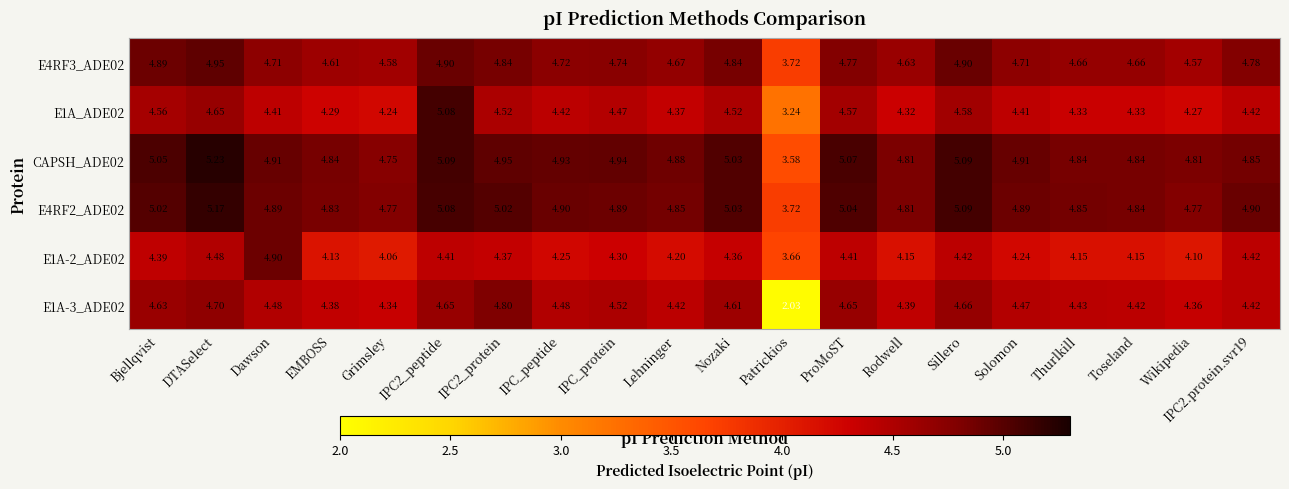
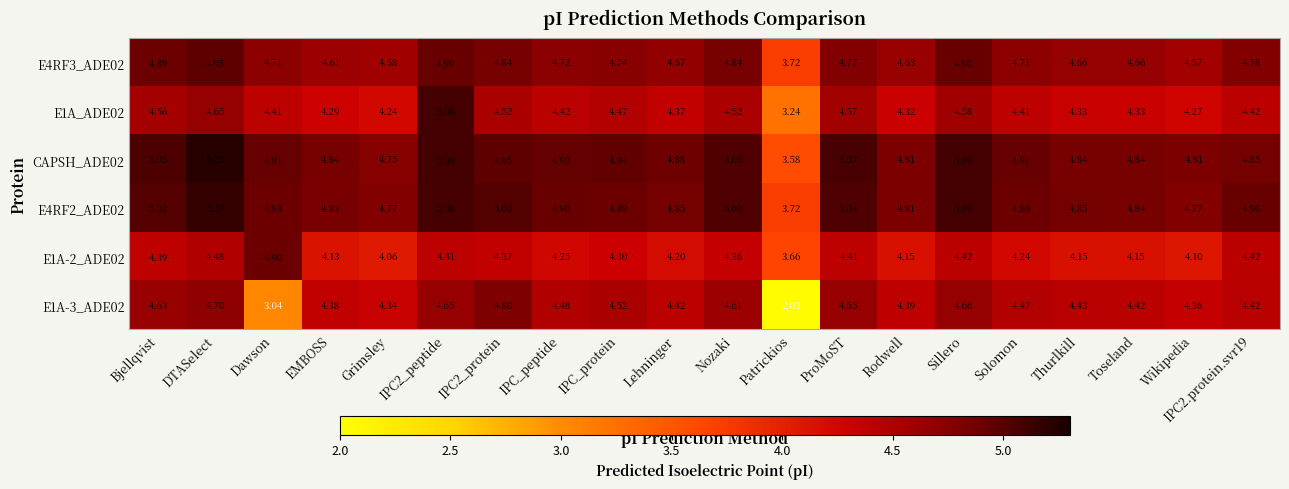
E1A-3_ADE02, Dawson: 4.48 -> 3.04
